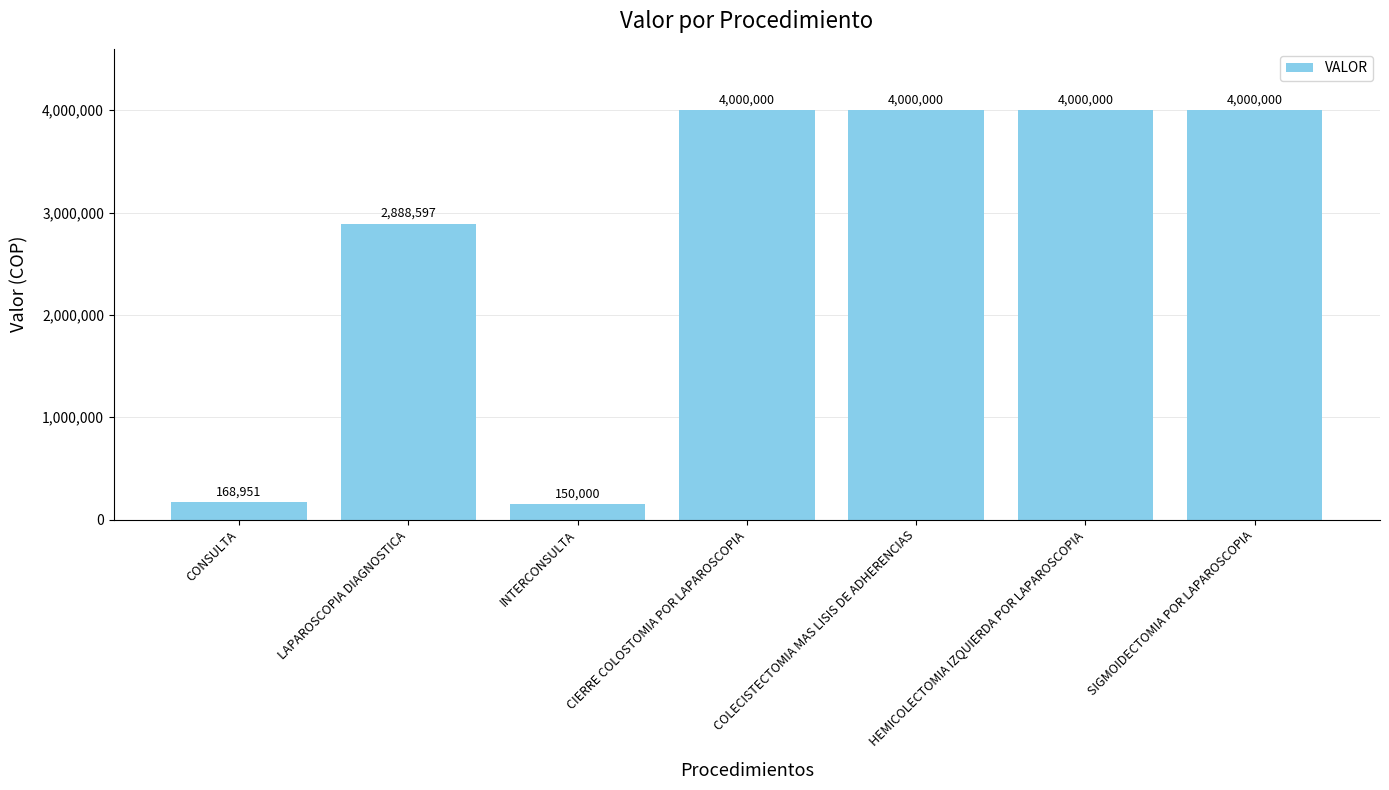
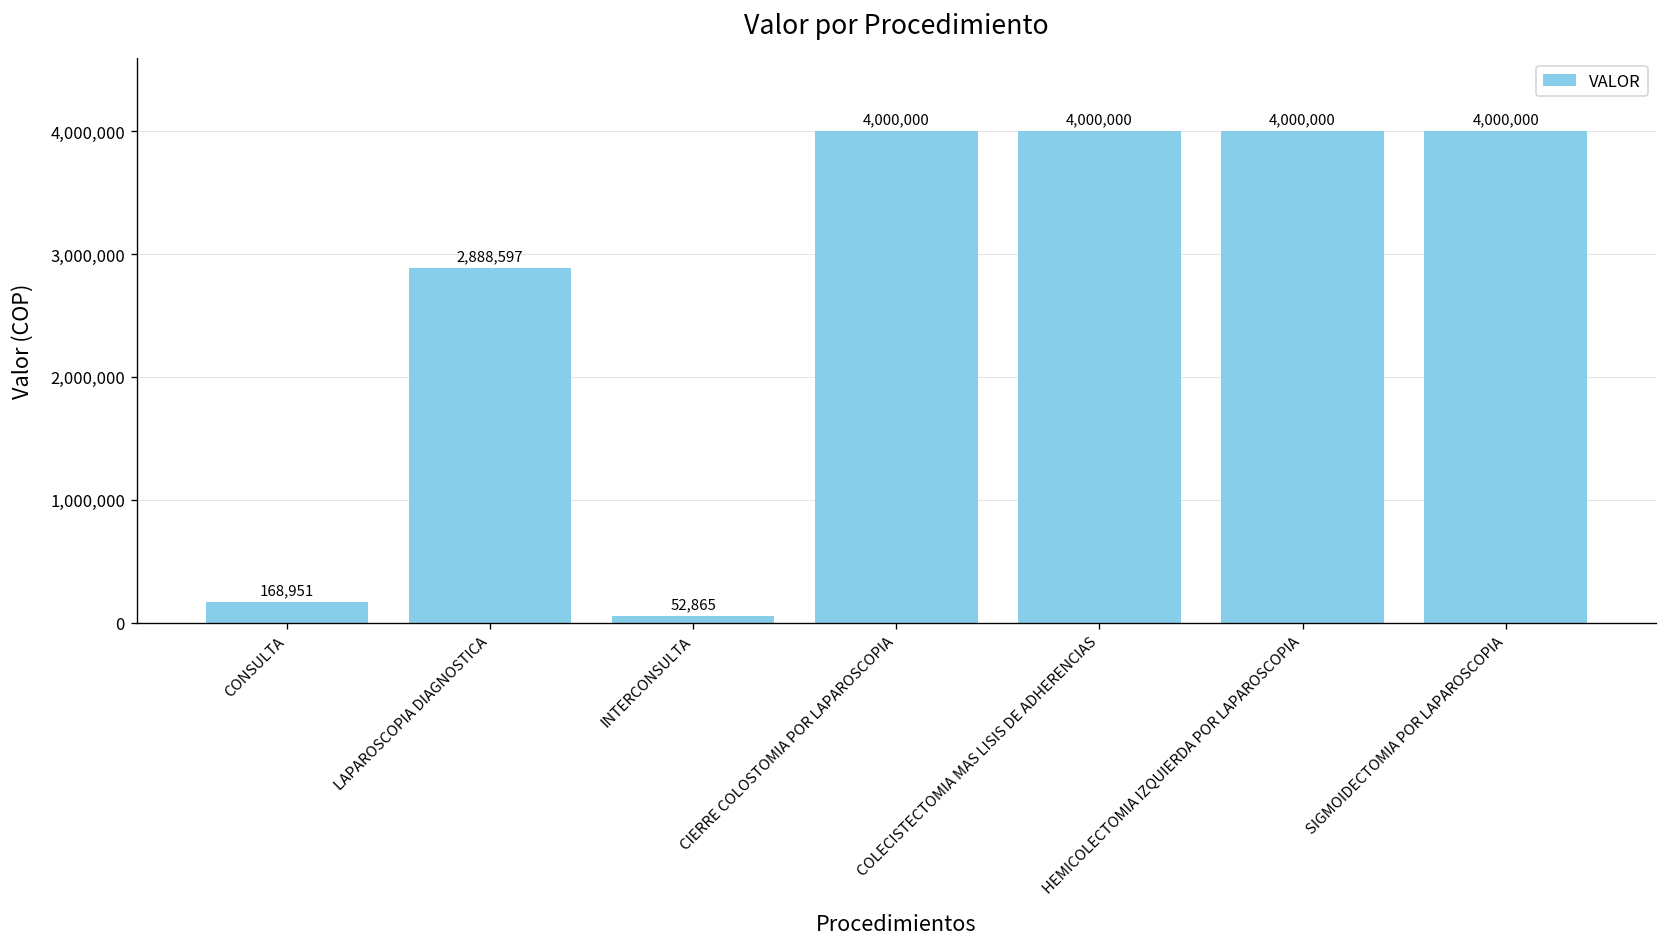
INTERCONSULTA: 150,000 -> 52,865
